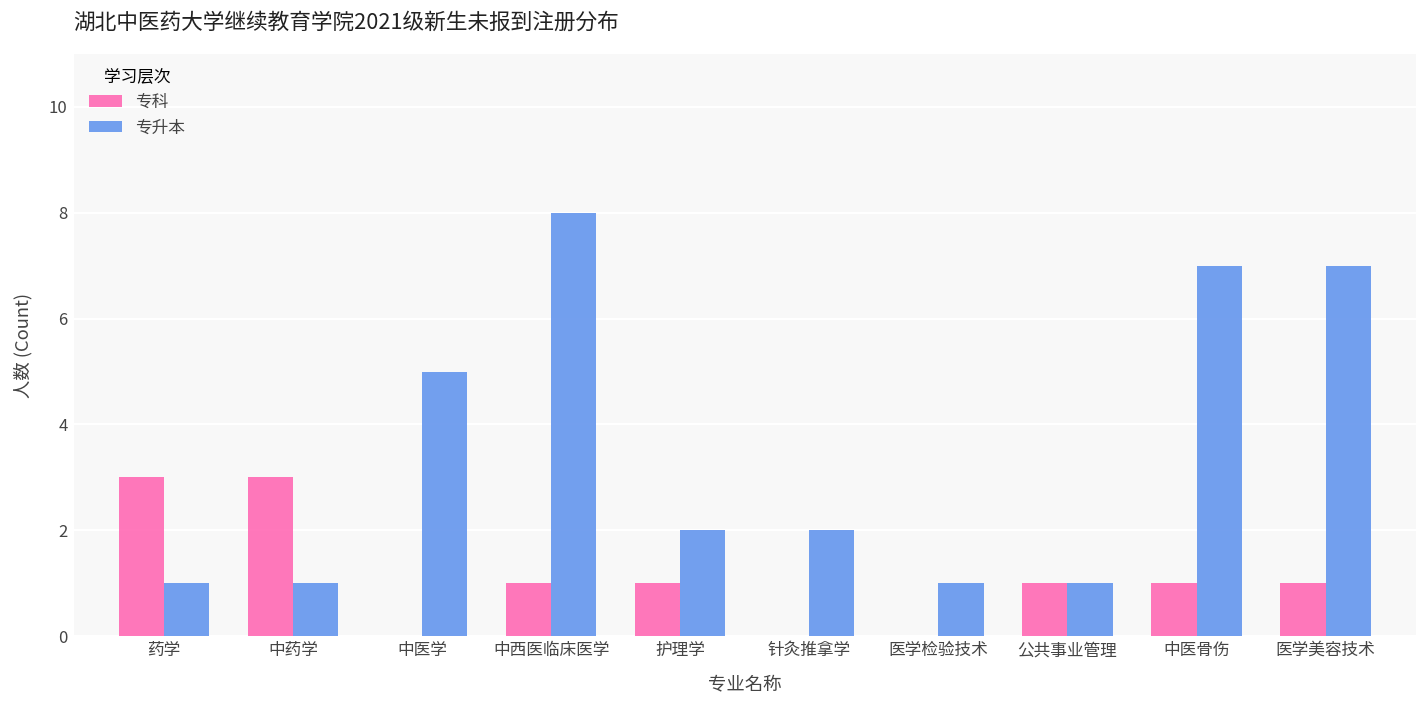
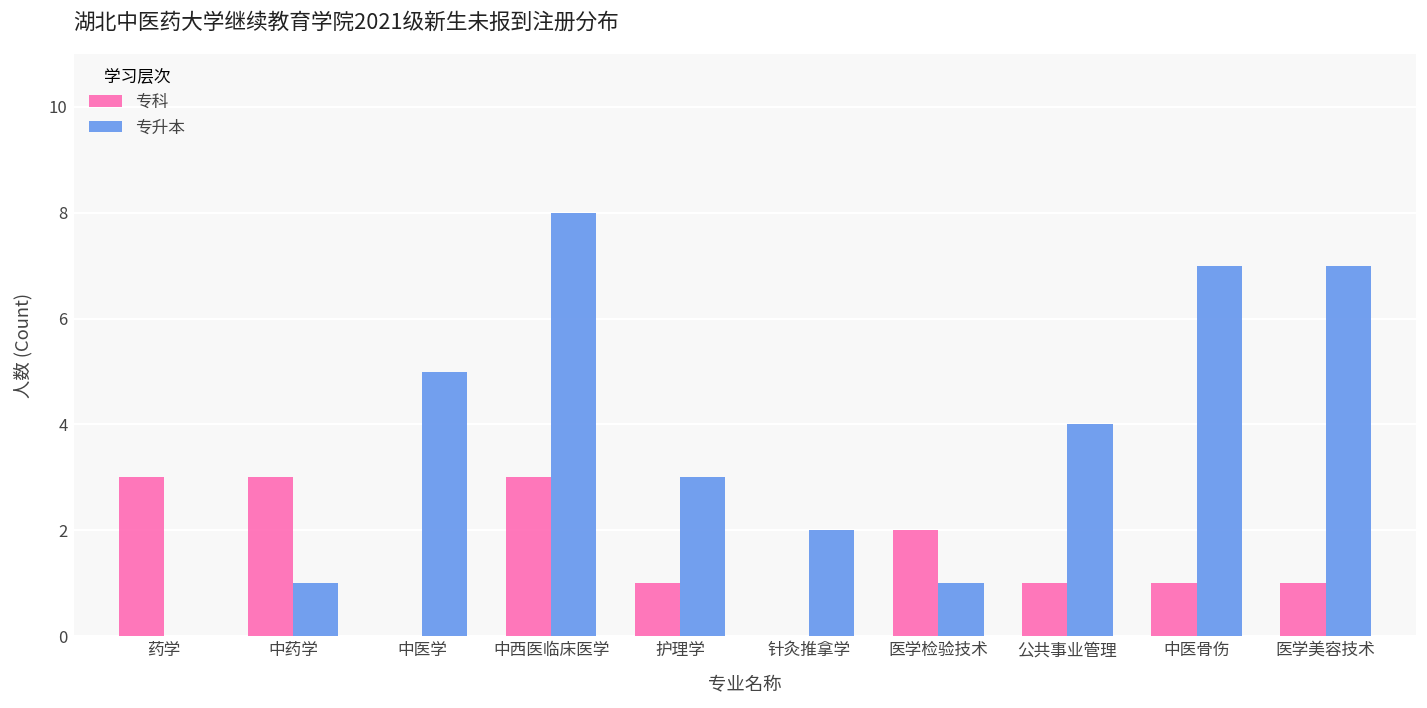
专升本, 药学: 1 -> 0
专科, 中西医临床医学: 1 -> 3
专升本, 护理学: 2 -> 3
专科, 医学检验技术: 0 -> 2
专升本, 公共事业管理: 1 -> 4
